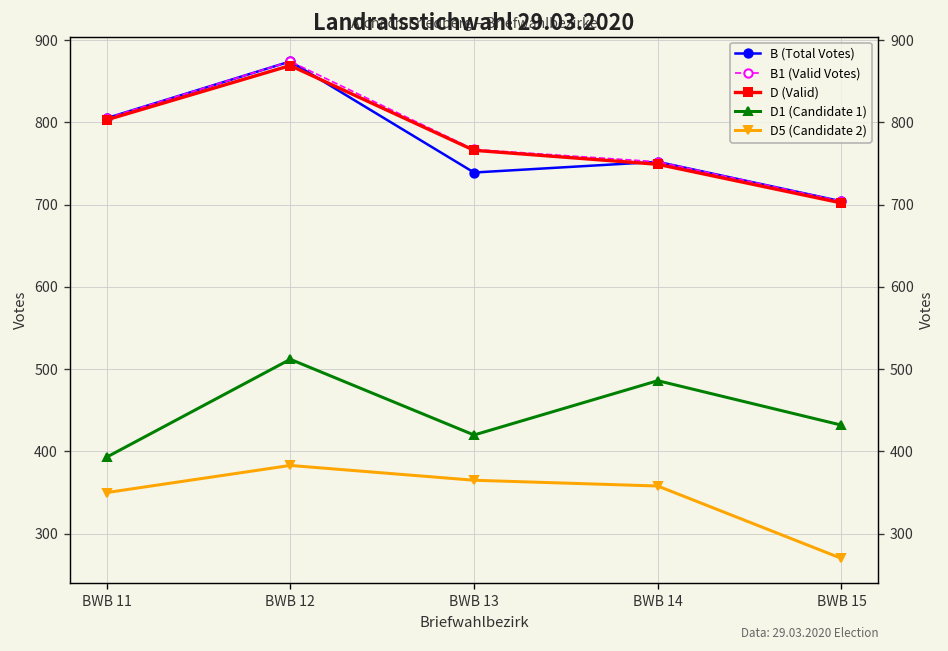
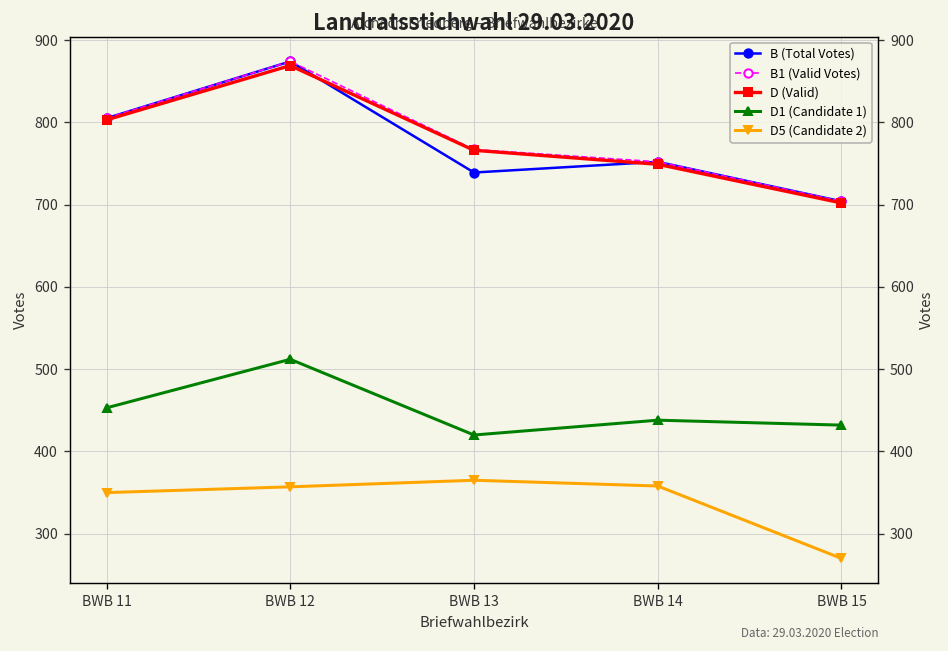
D1 (Candidate 1), BWB 11: 390 -> 450
D5 (Candidate 2), BWB 12: 380 -> 360
D1 (Candidate 1), BWB 14: 490 -> 440
